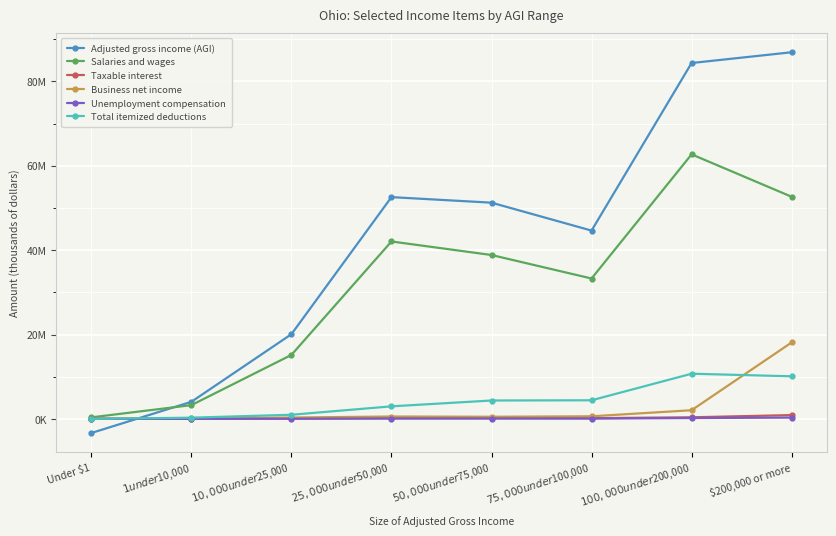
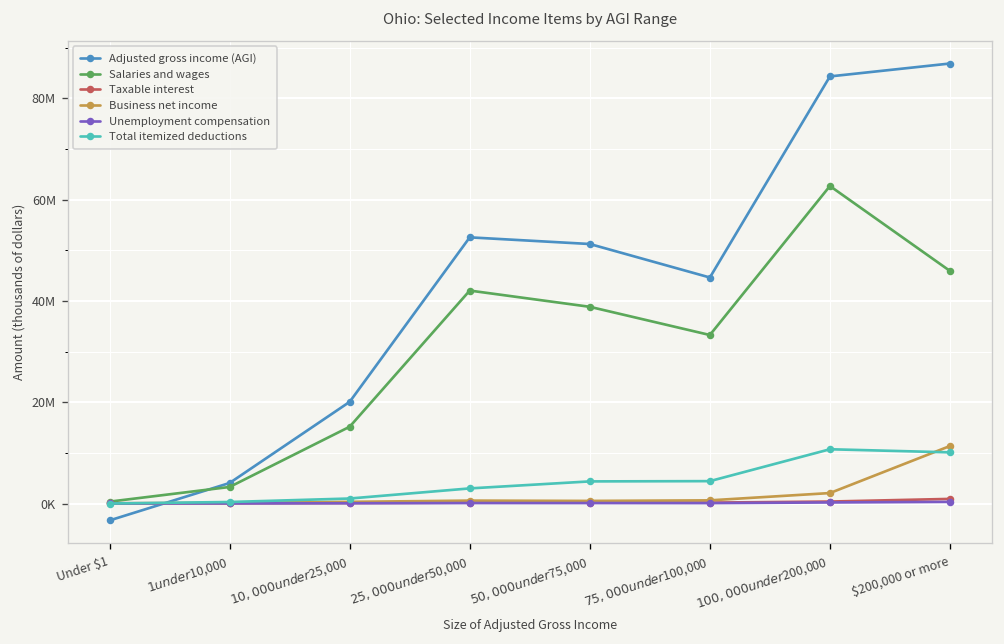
Salaries and wages, $200,000 or more: 53000000 -> 46000000
Business net income, $200,000 or more: 18000000 -> 11000000
